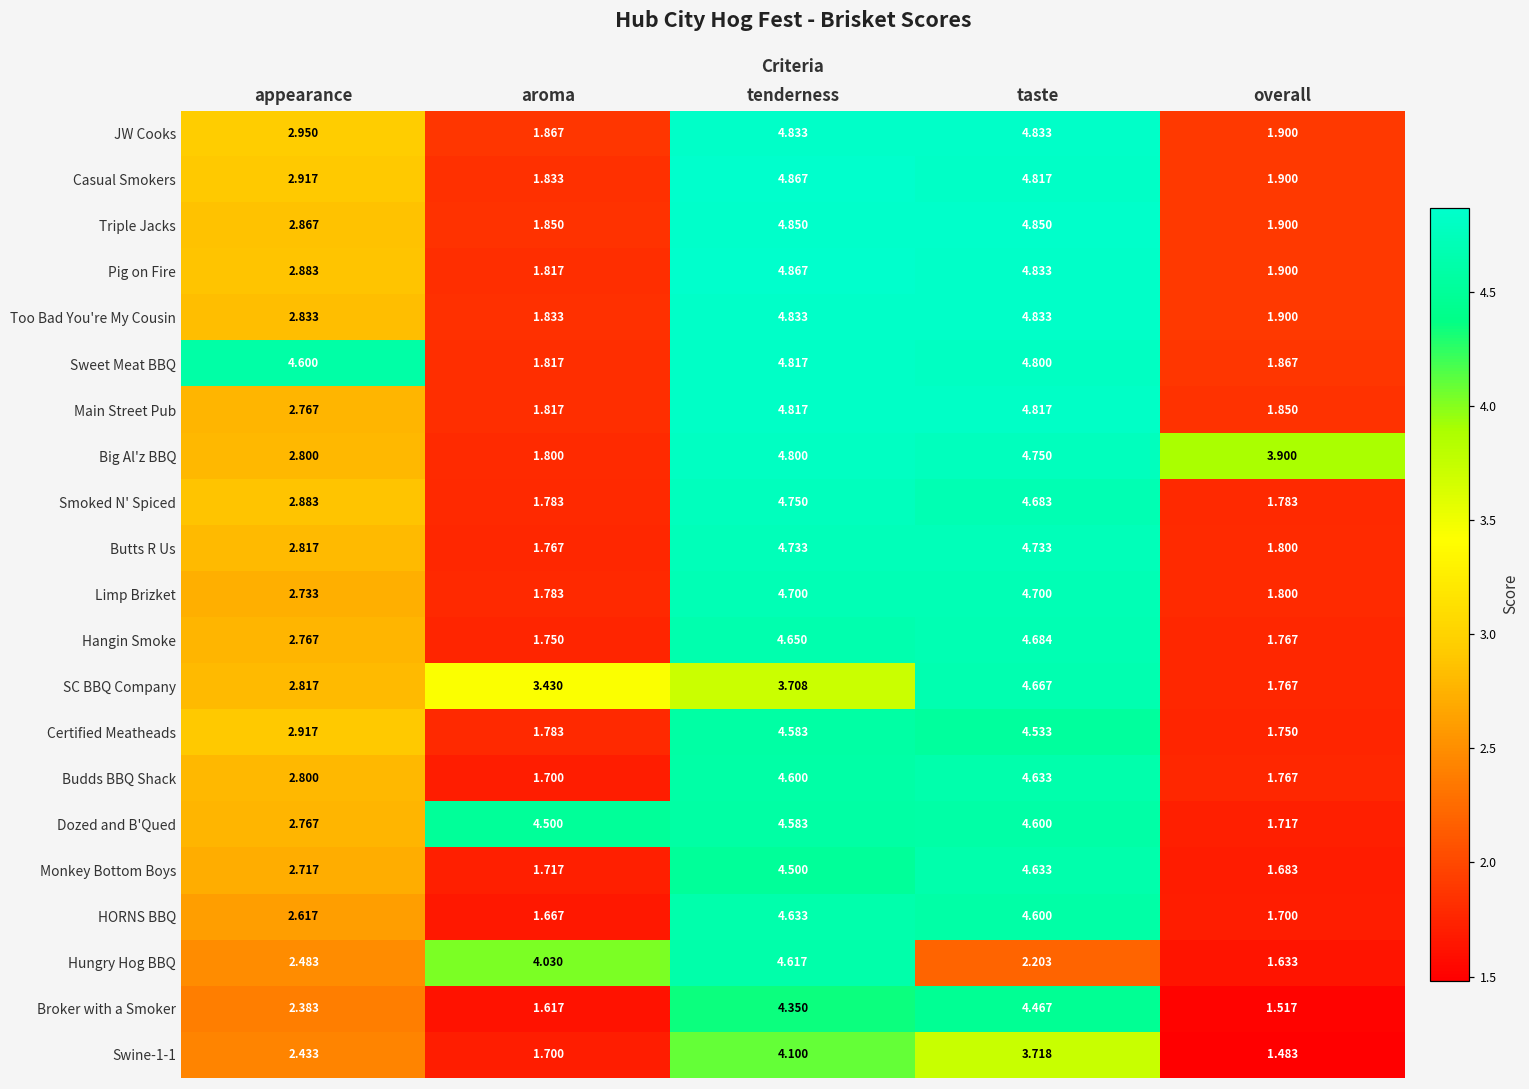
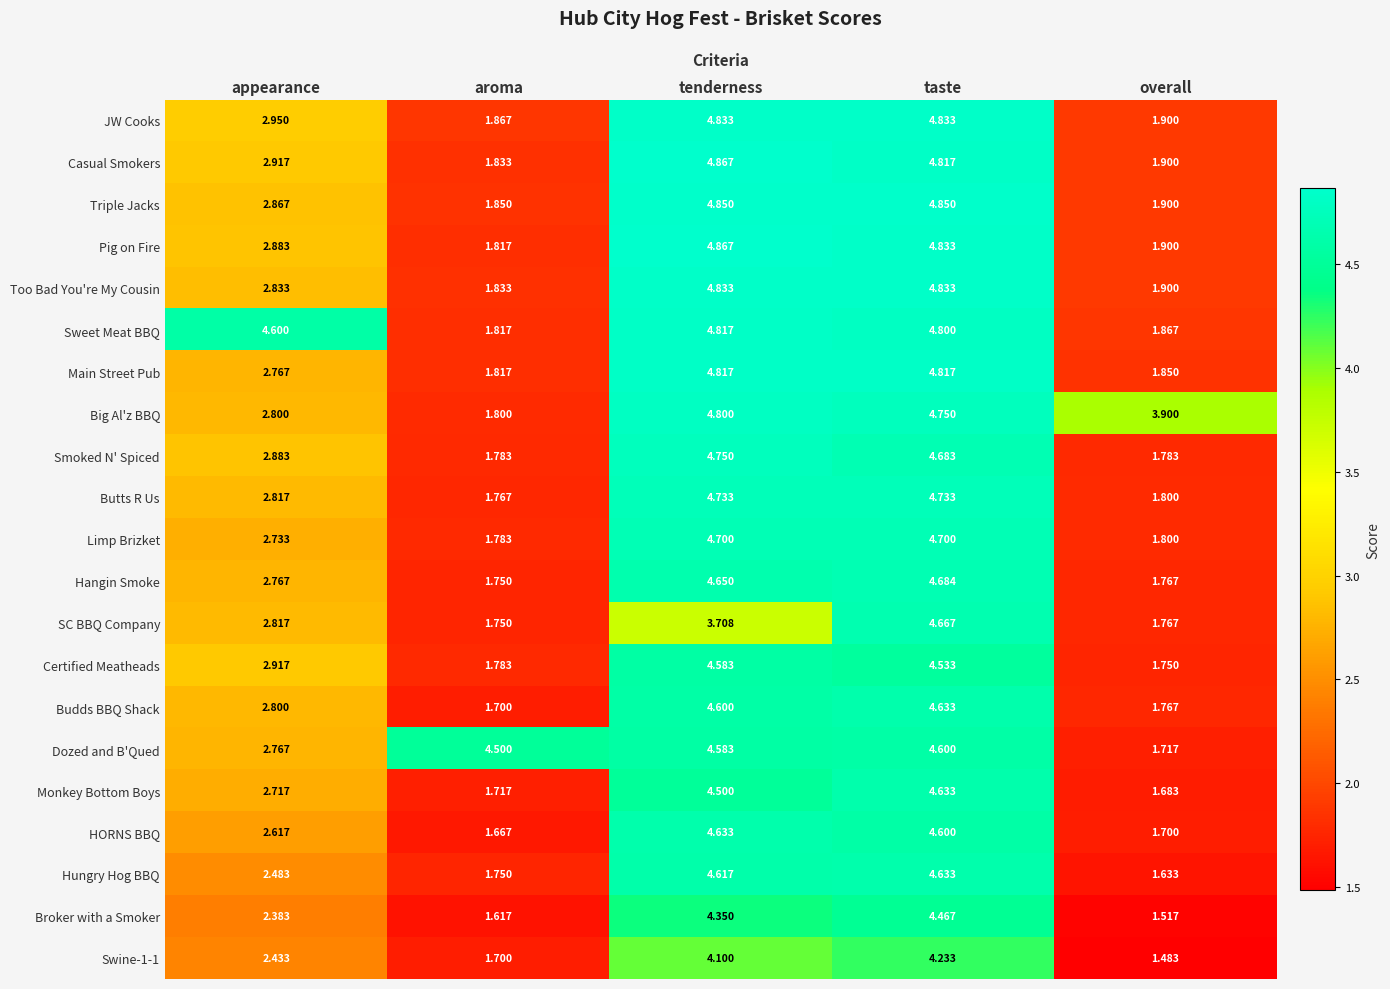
SC BBQ Company, aroma: 3.430 -> 1.750
Hungry Hog BBQ, aroma: 4.030 -> 1.750
Hungry Hog BBQ, taste: 2.203 -> 4.633
Swine-1-1, taste: 3.718 -> 4.233
